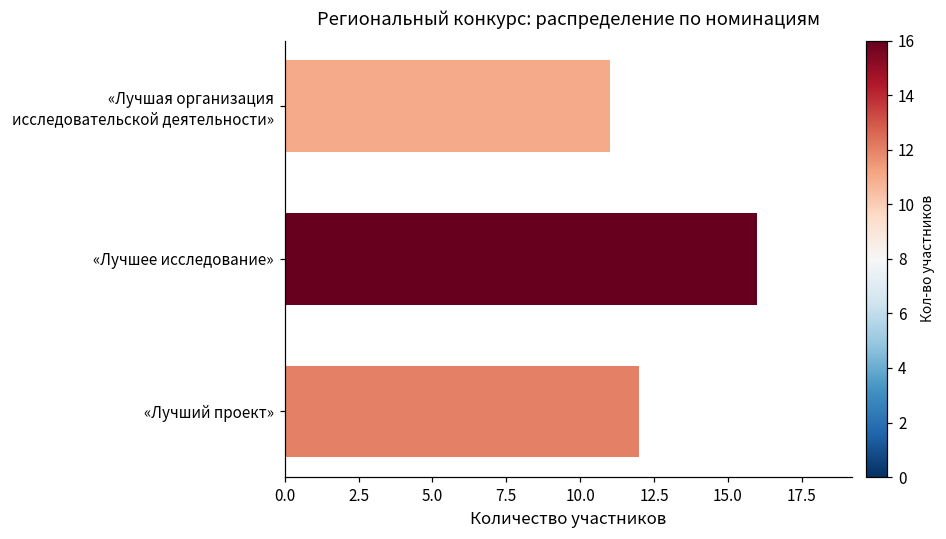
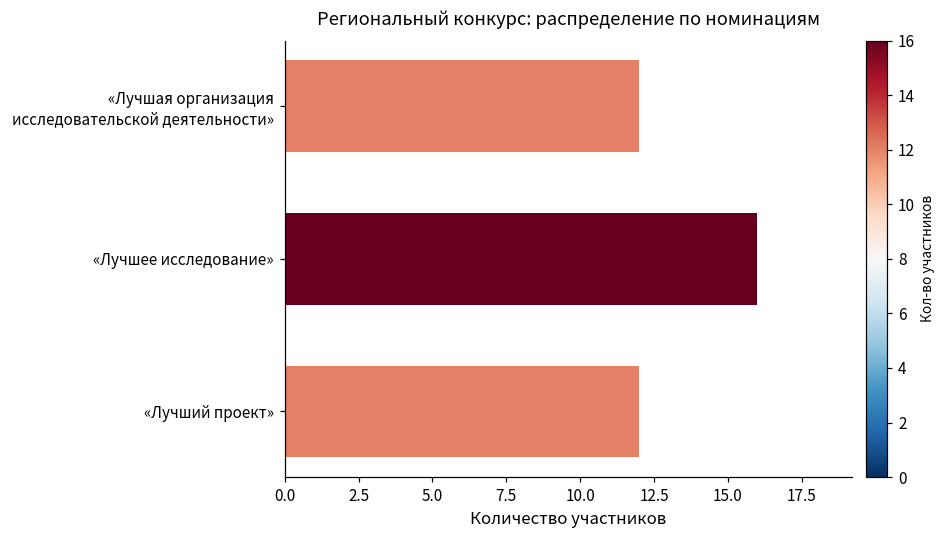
«Лучшая организация исследовательской деятельности»: 11 -> 12
